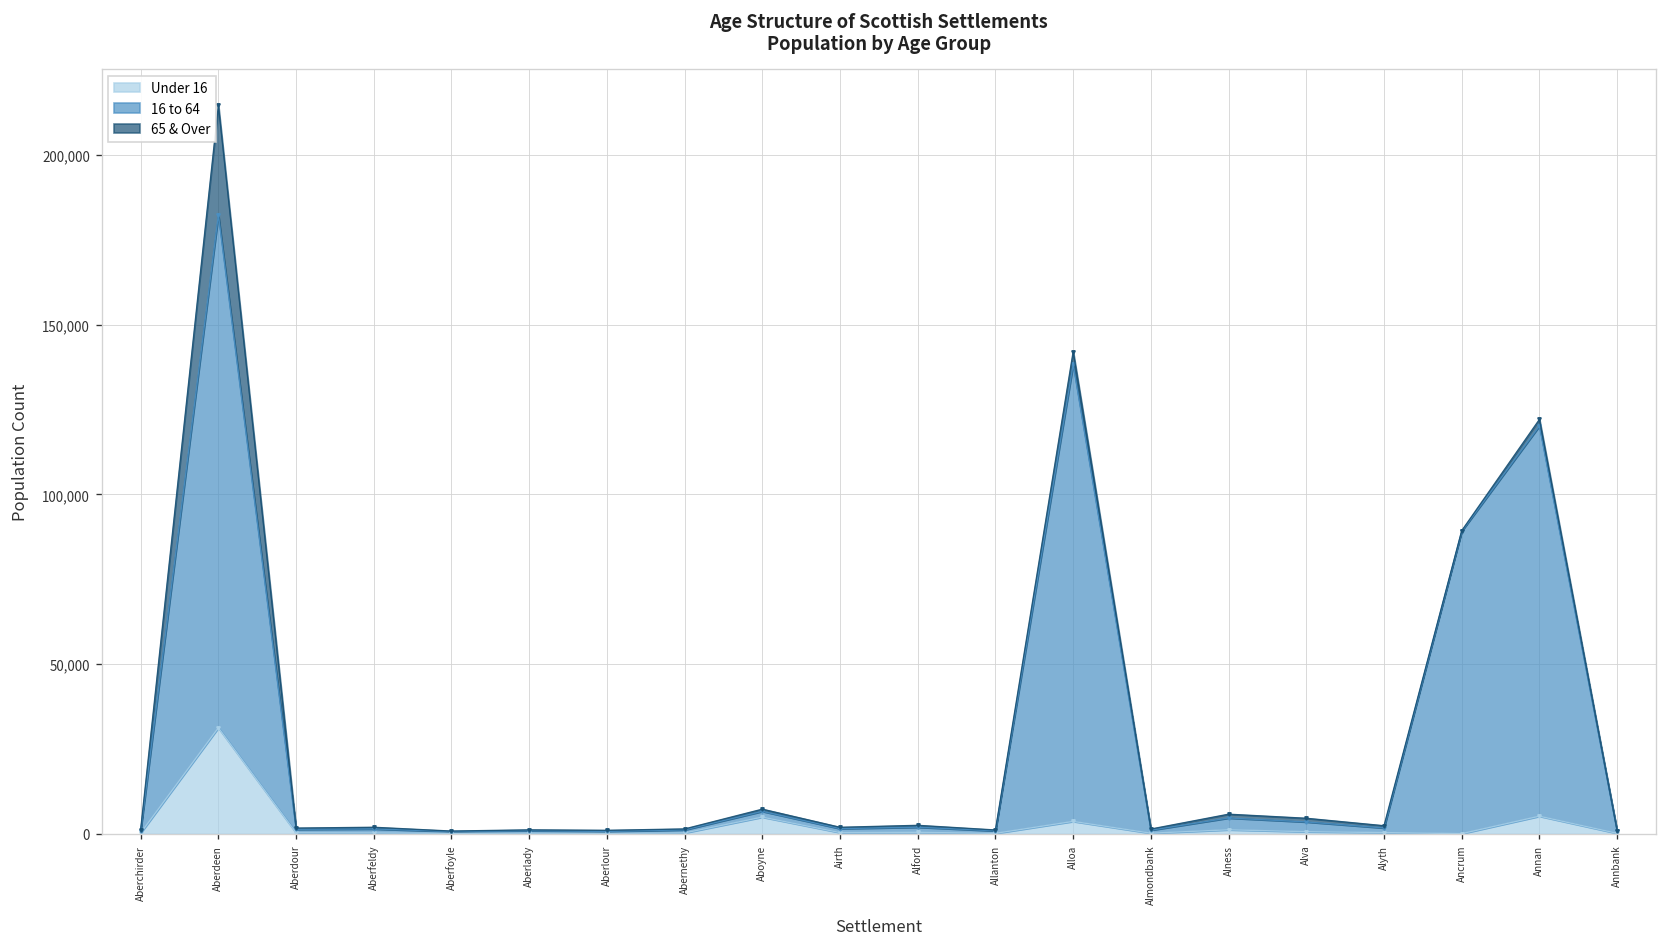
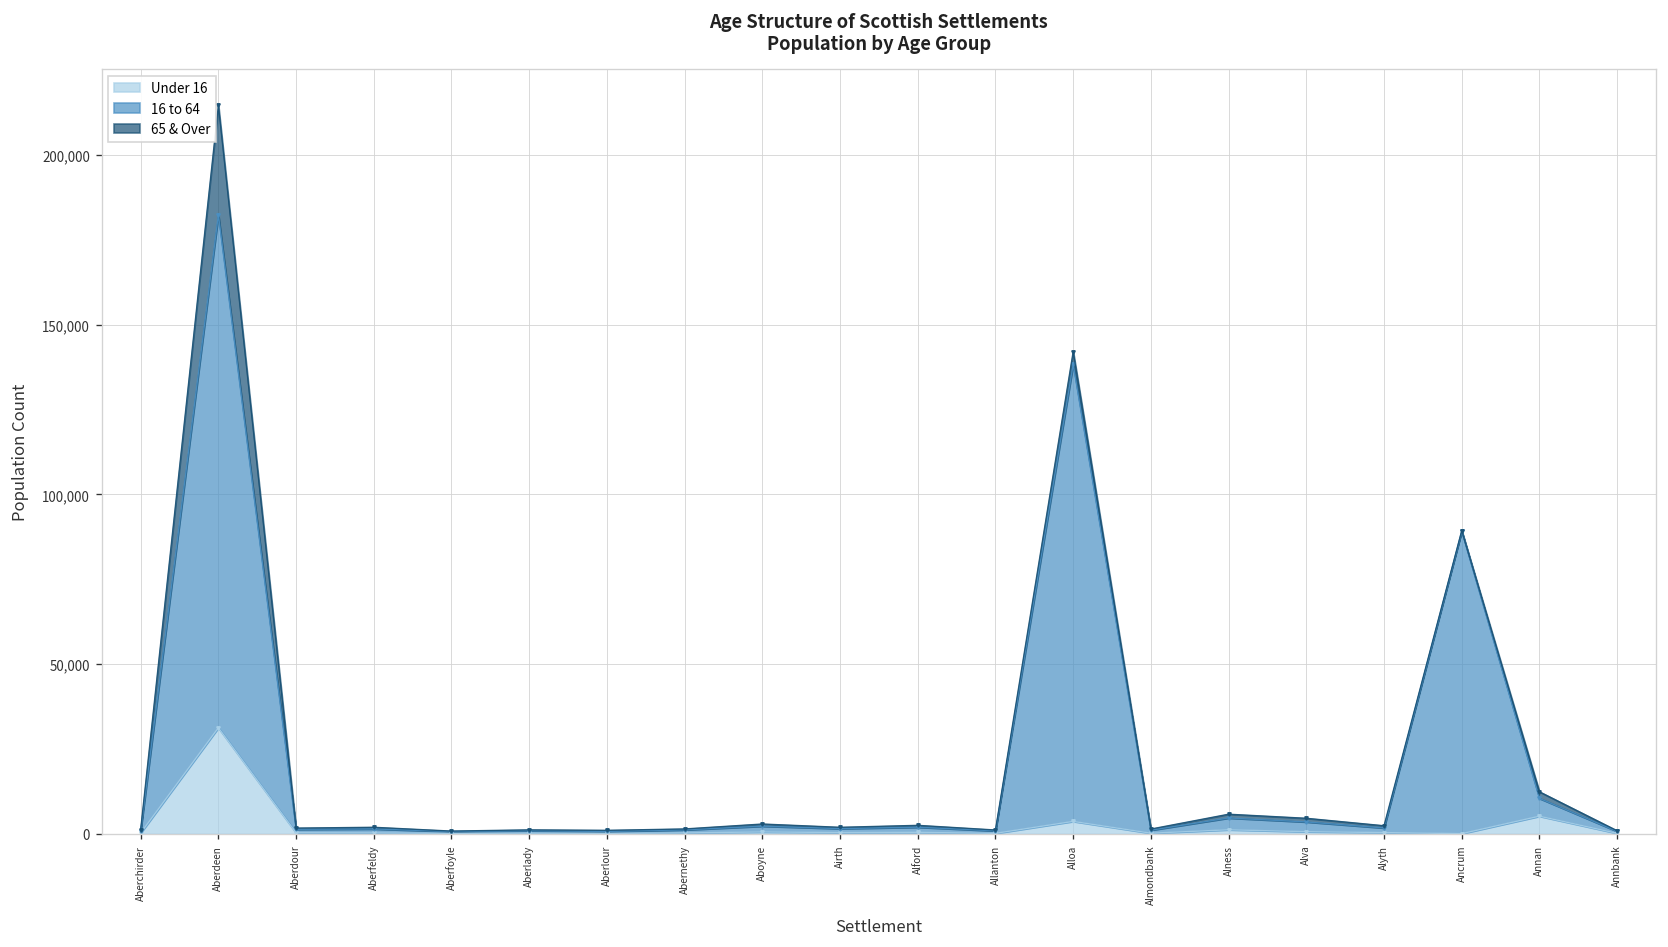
Under 16, Aboyne: 5,000 -> 1,000
16 to 64, Annan: 115,000 -> 5,000
